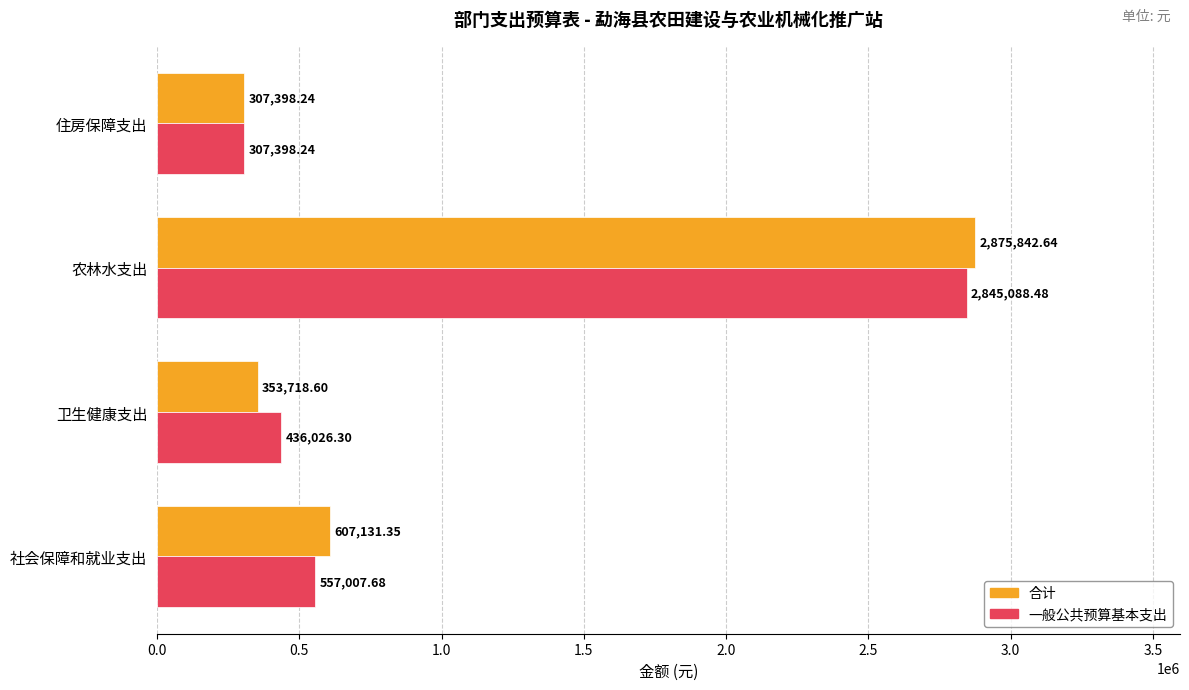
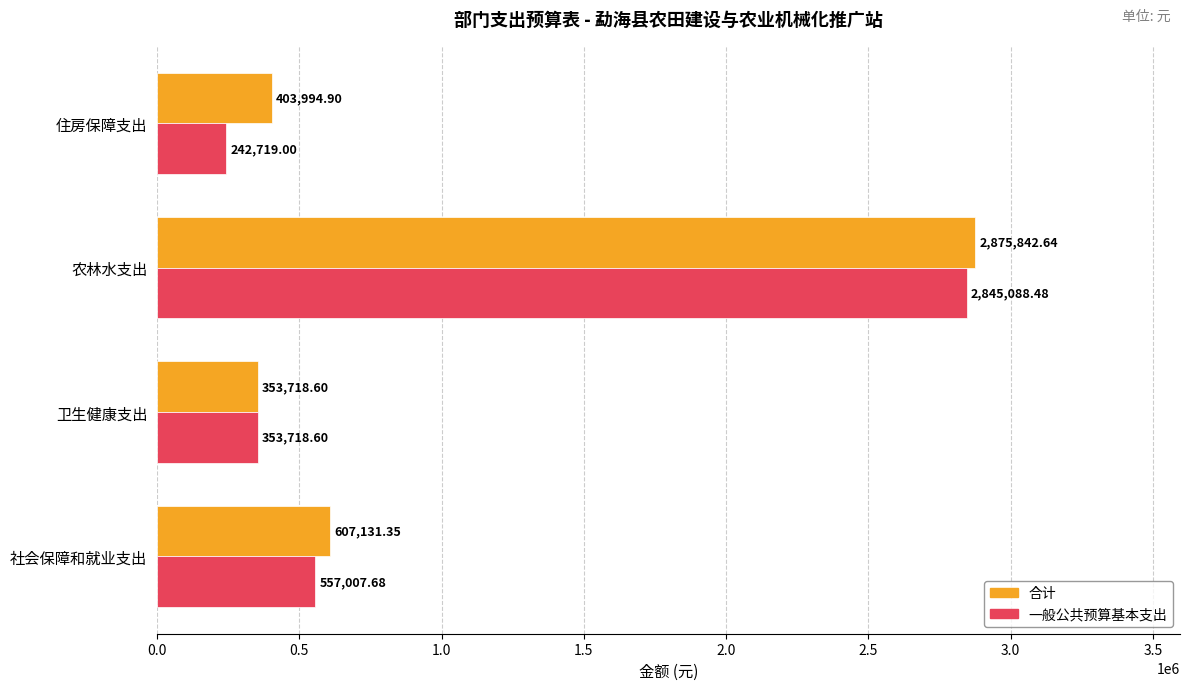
合计, 住房保障支出: 307,398.24 -> 403,994.90
一般公共预算基本支出, 住房保障支出: 307,398.24 -> 242,719.00
一般公共预算基本支出, 卫生健康支出: 436,026.30 -> 353,718.60
